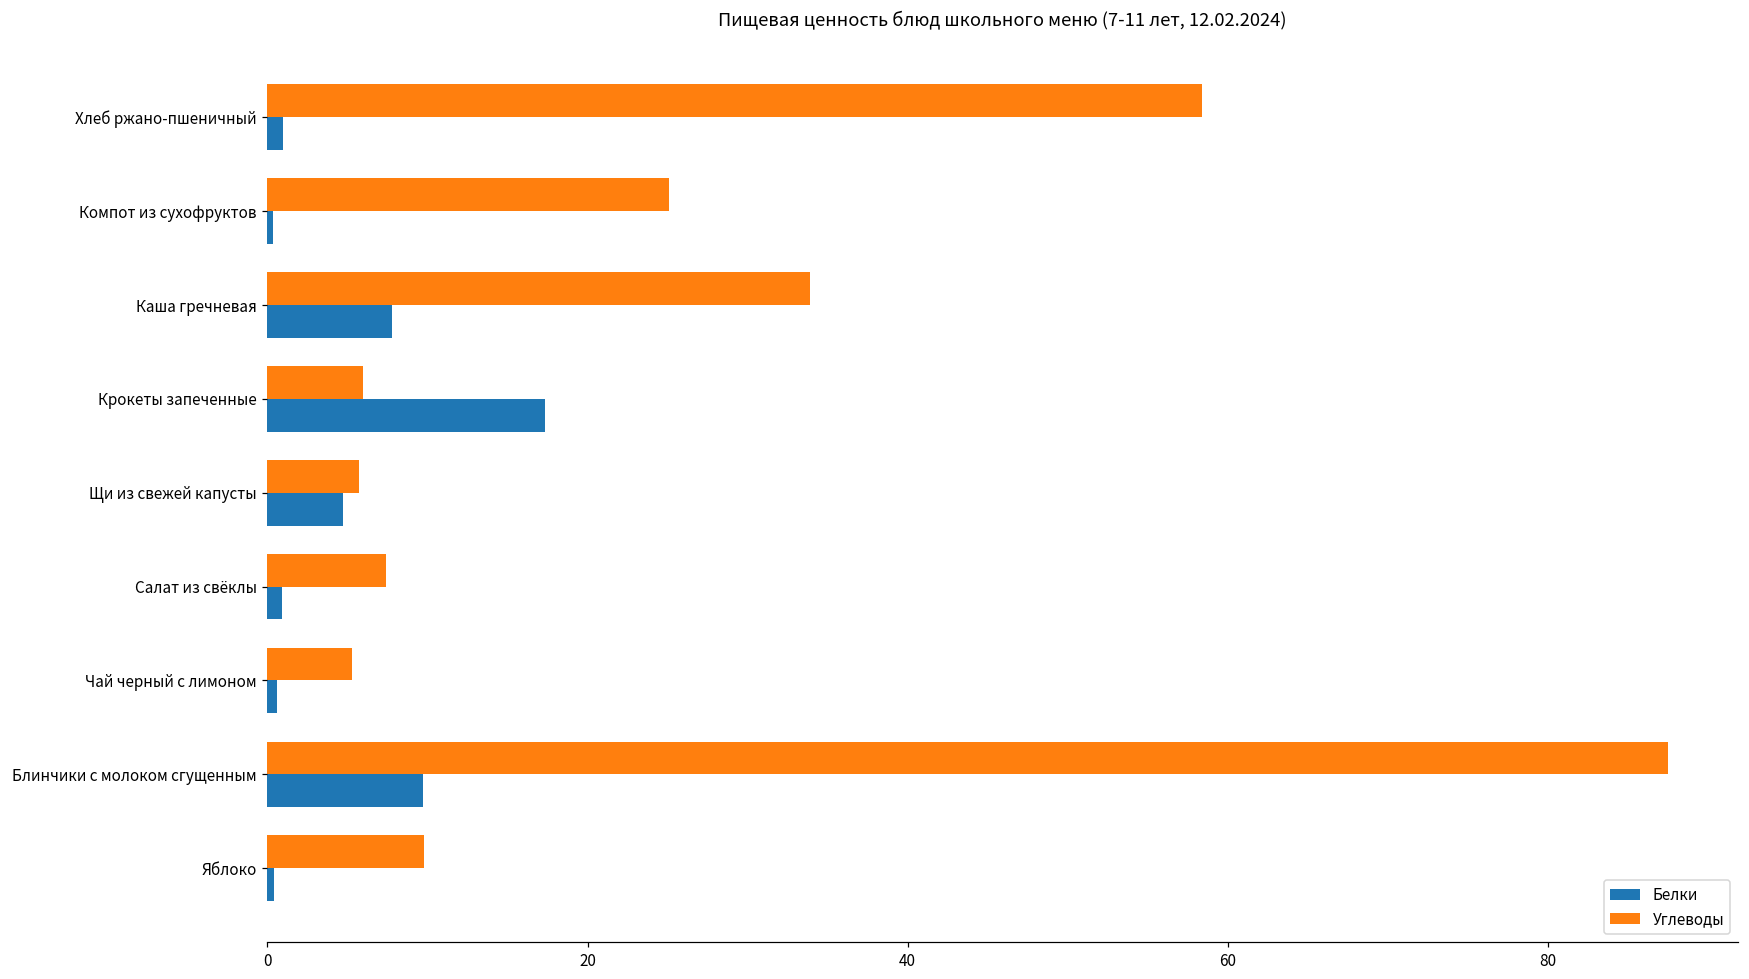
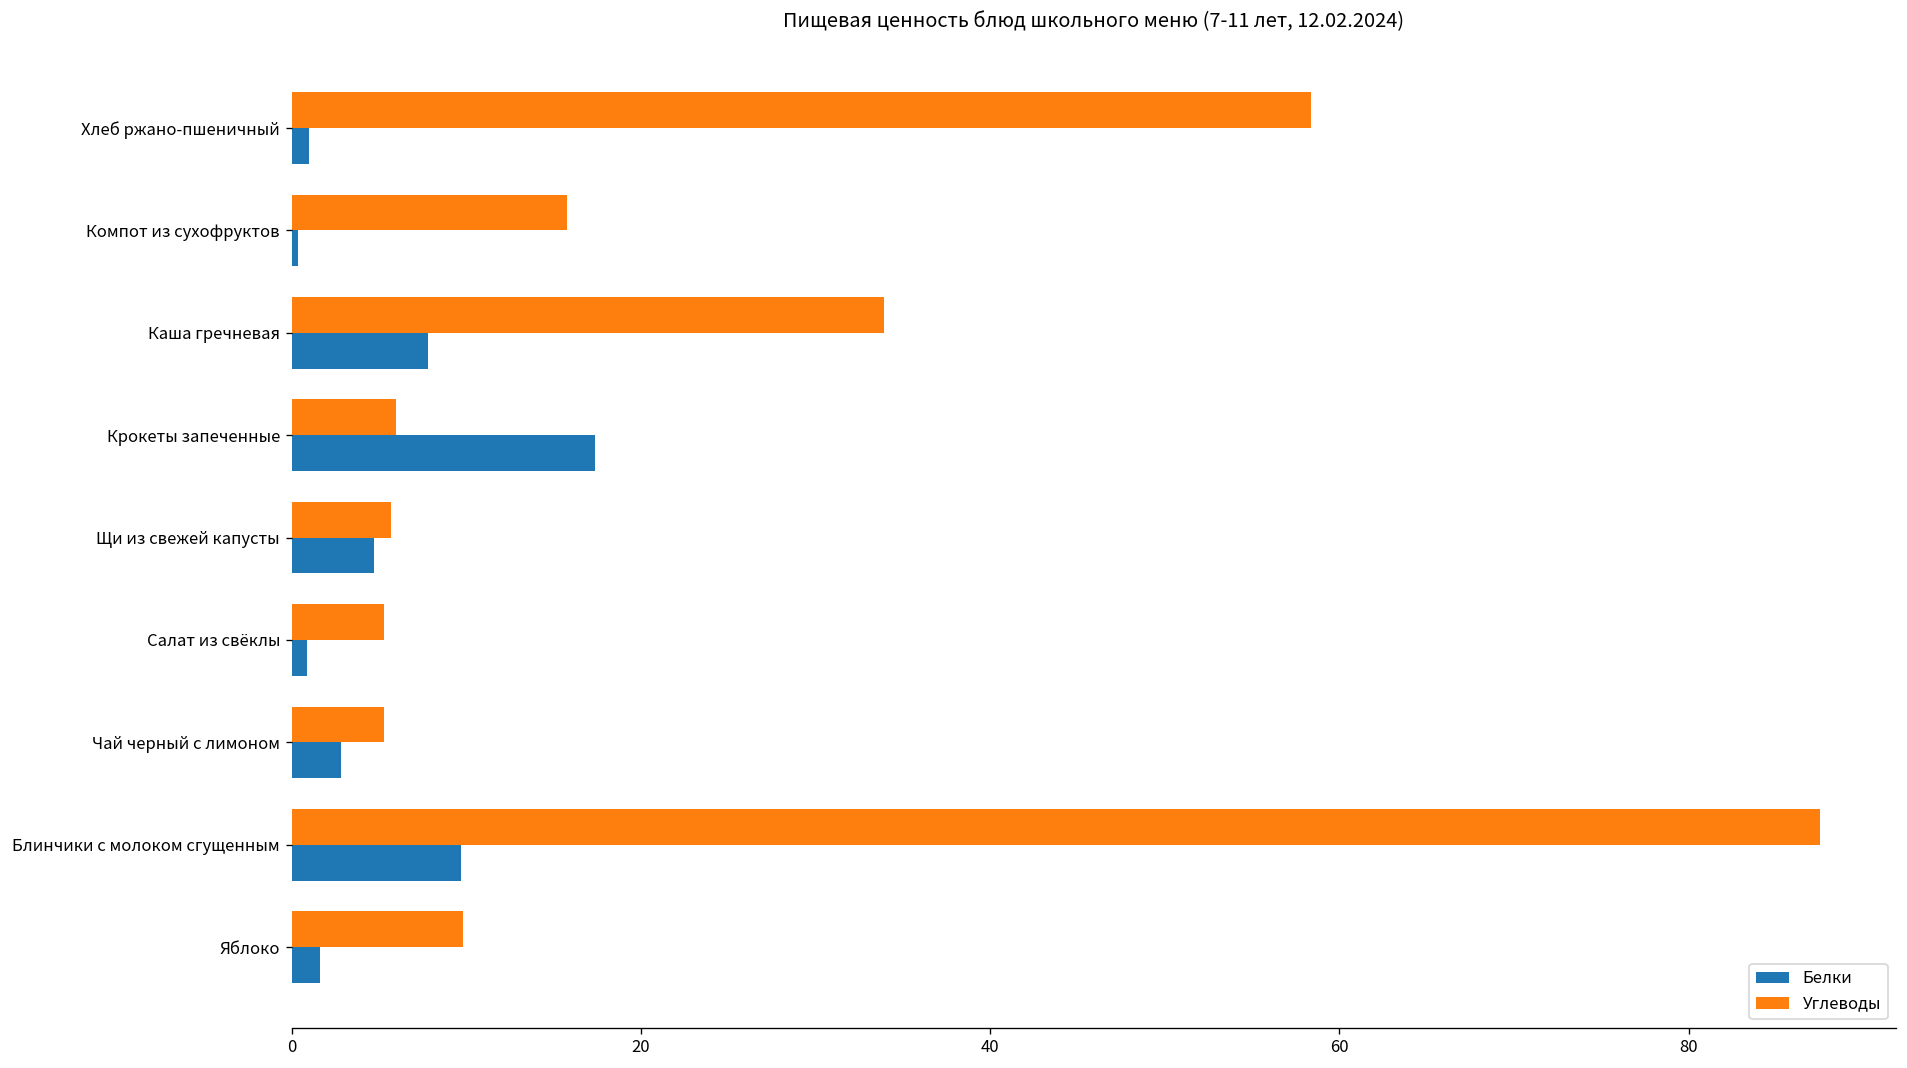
Углеводы, Компот из сухофруктов: 25.1 -> 15.8
Углеводы, Салат из свёклы: 7.4 -> 5.3
Белки, Чай черный с лимоном: 0.6 -> 2.8
Белки, Яблоко: 0.4 -> 1.6
